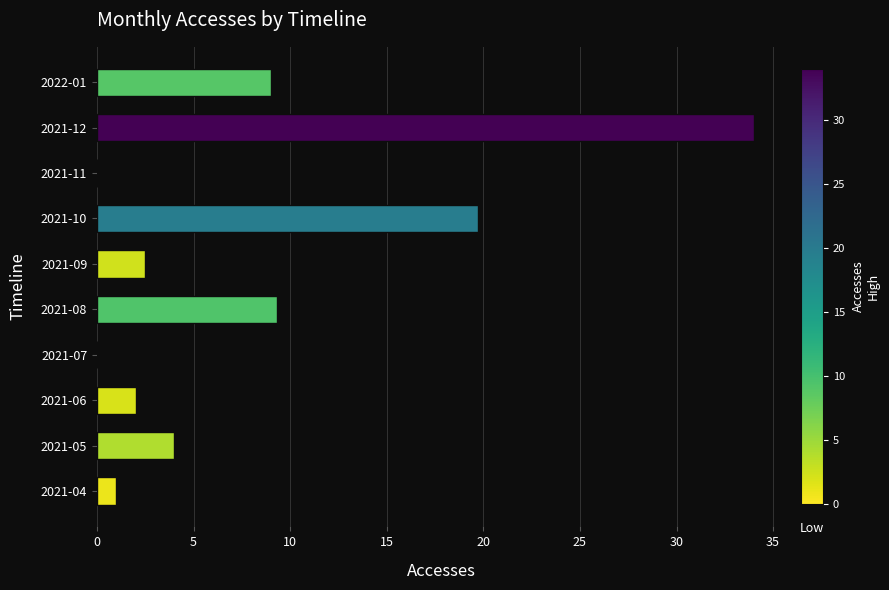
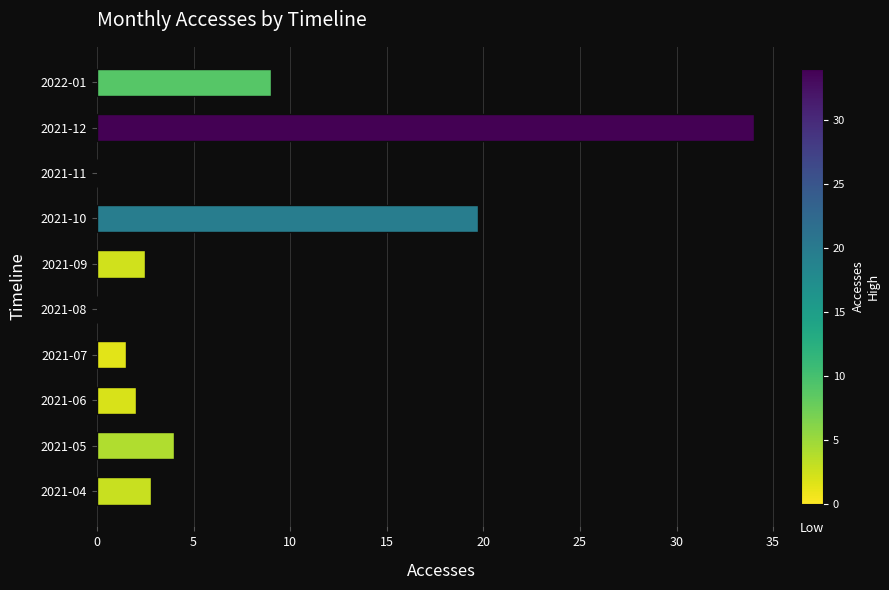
2021-08: 9.3 -> 0.0
2021-07: 0.0 -> 1.5
2021-04: 1.0 -> 2.8
